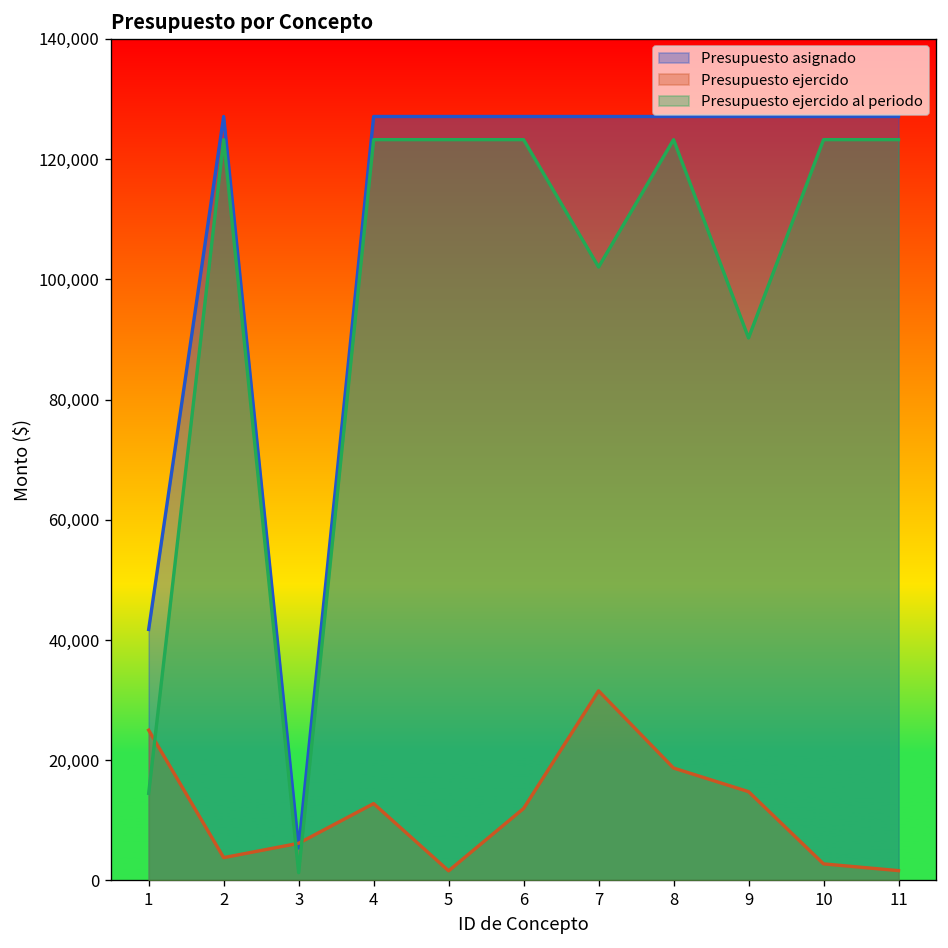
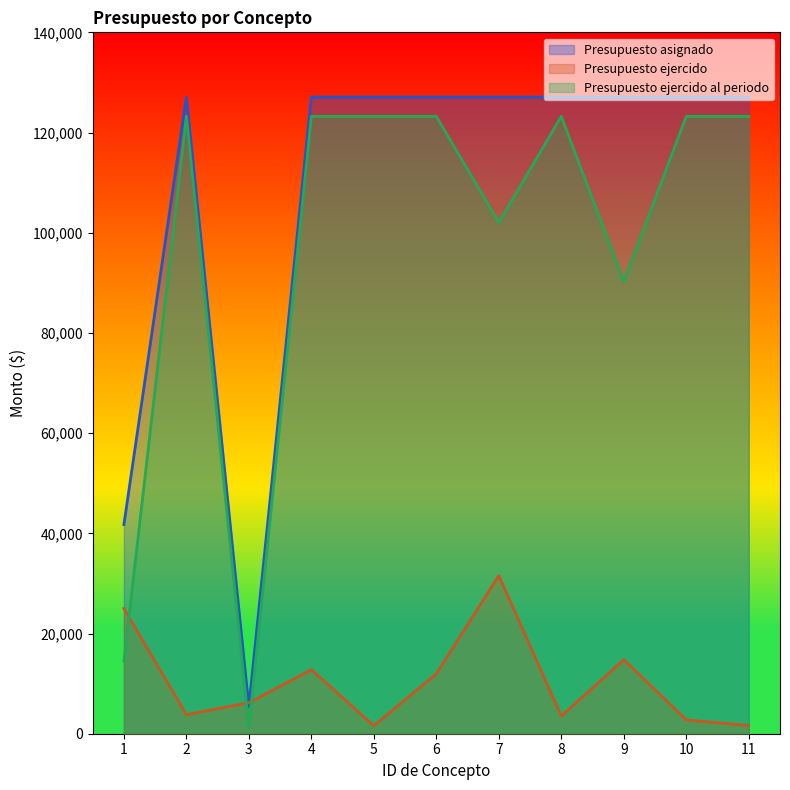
Presupuesto ejercido, 8: 19,000 -> 4,000
